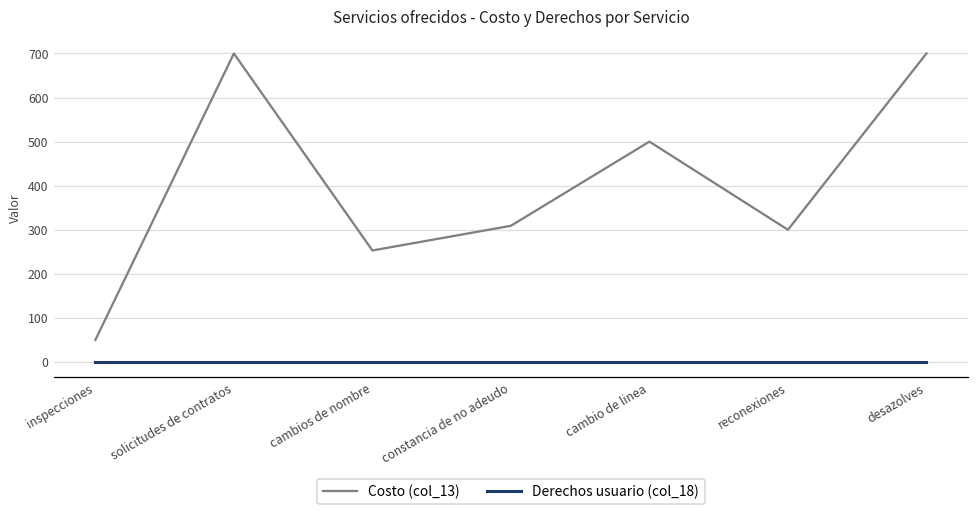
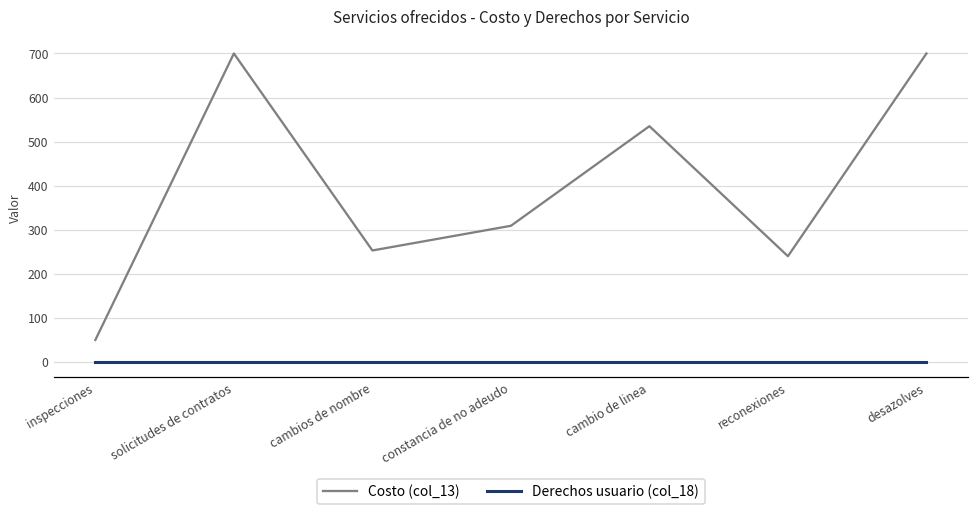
Costo (col_13), cambio de linea: 500 -> 540
Costo (col_13), reconexiones: 300 -> 240
